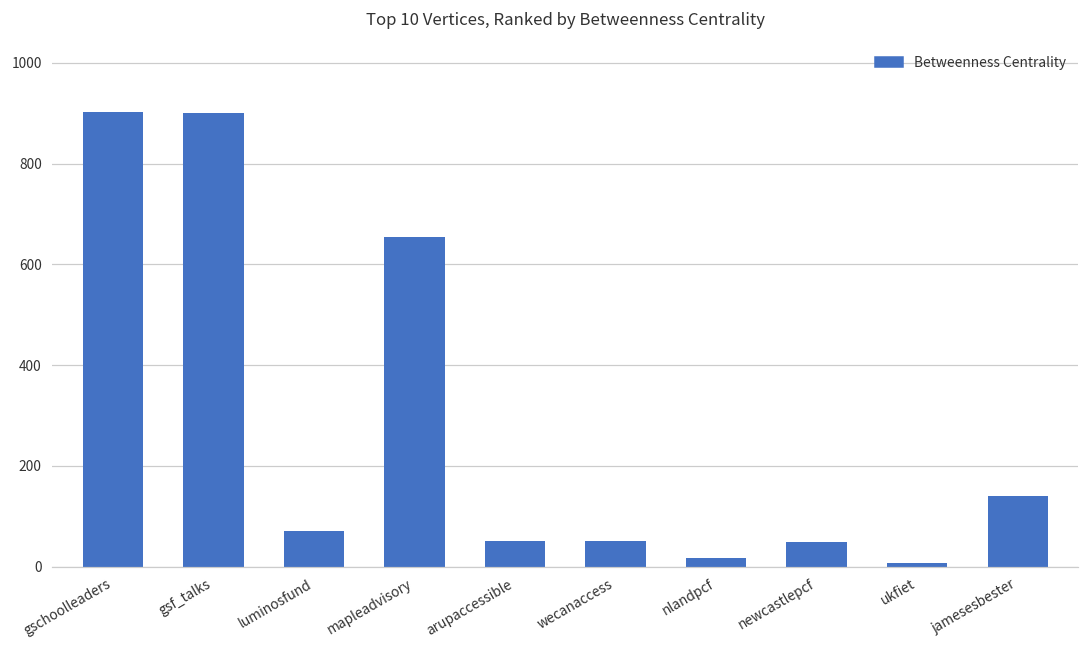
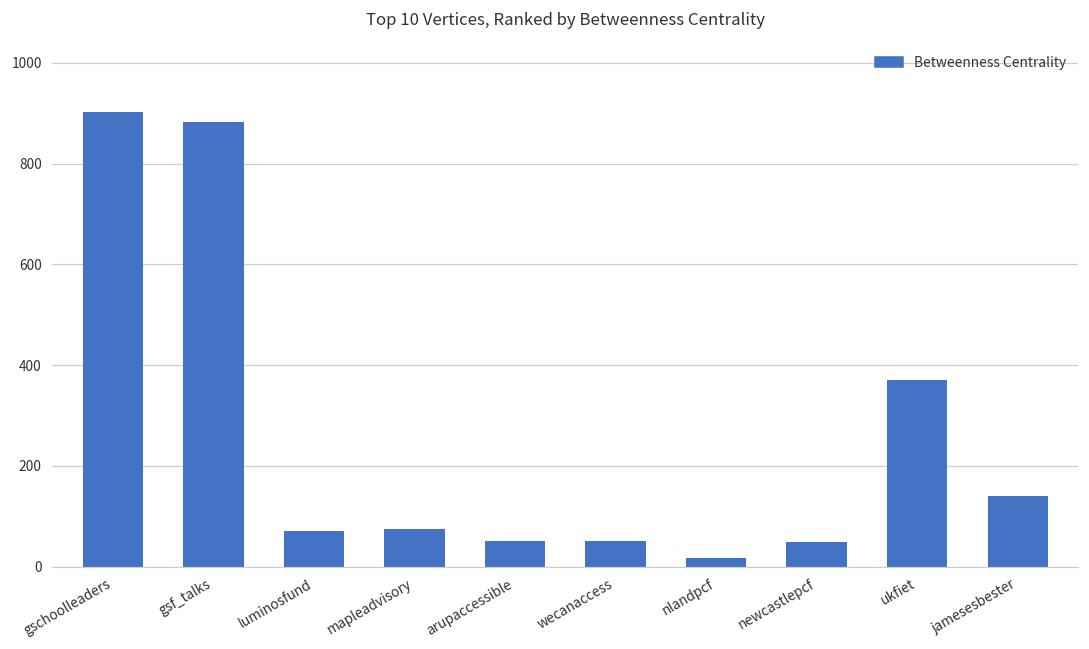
gsf_talks: 900 -> 880
mapleadvisory: 660 -> 70
ukfiet: 10 -> 370
